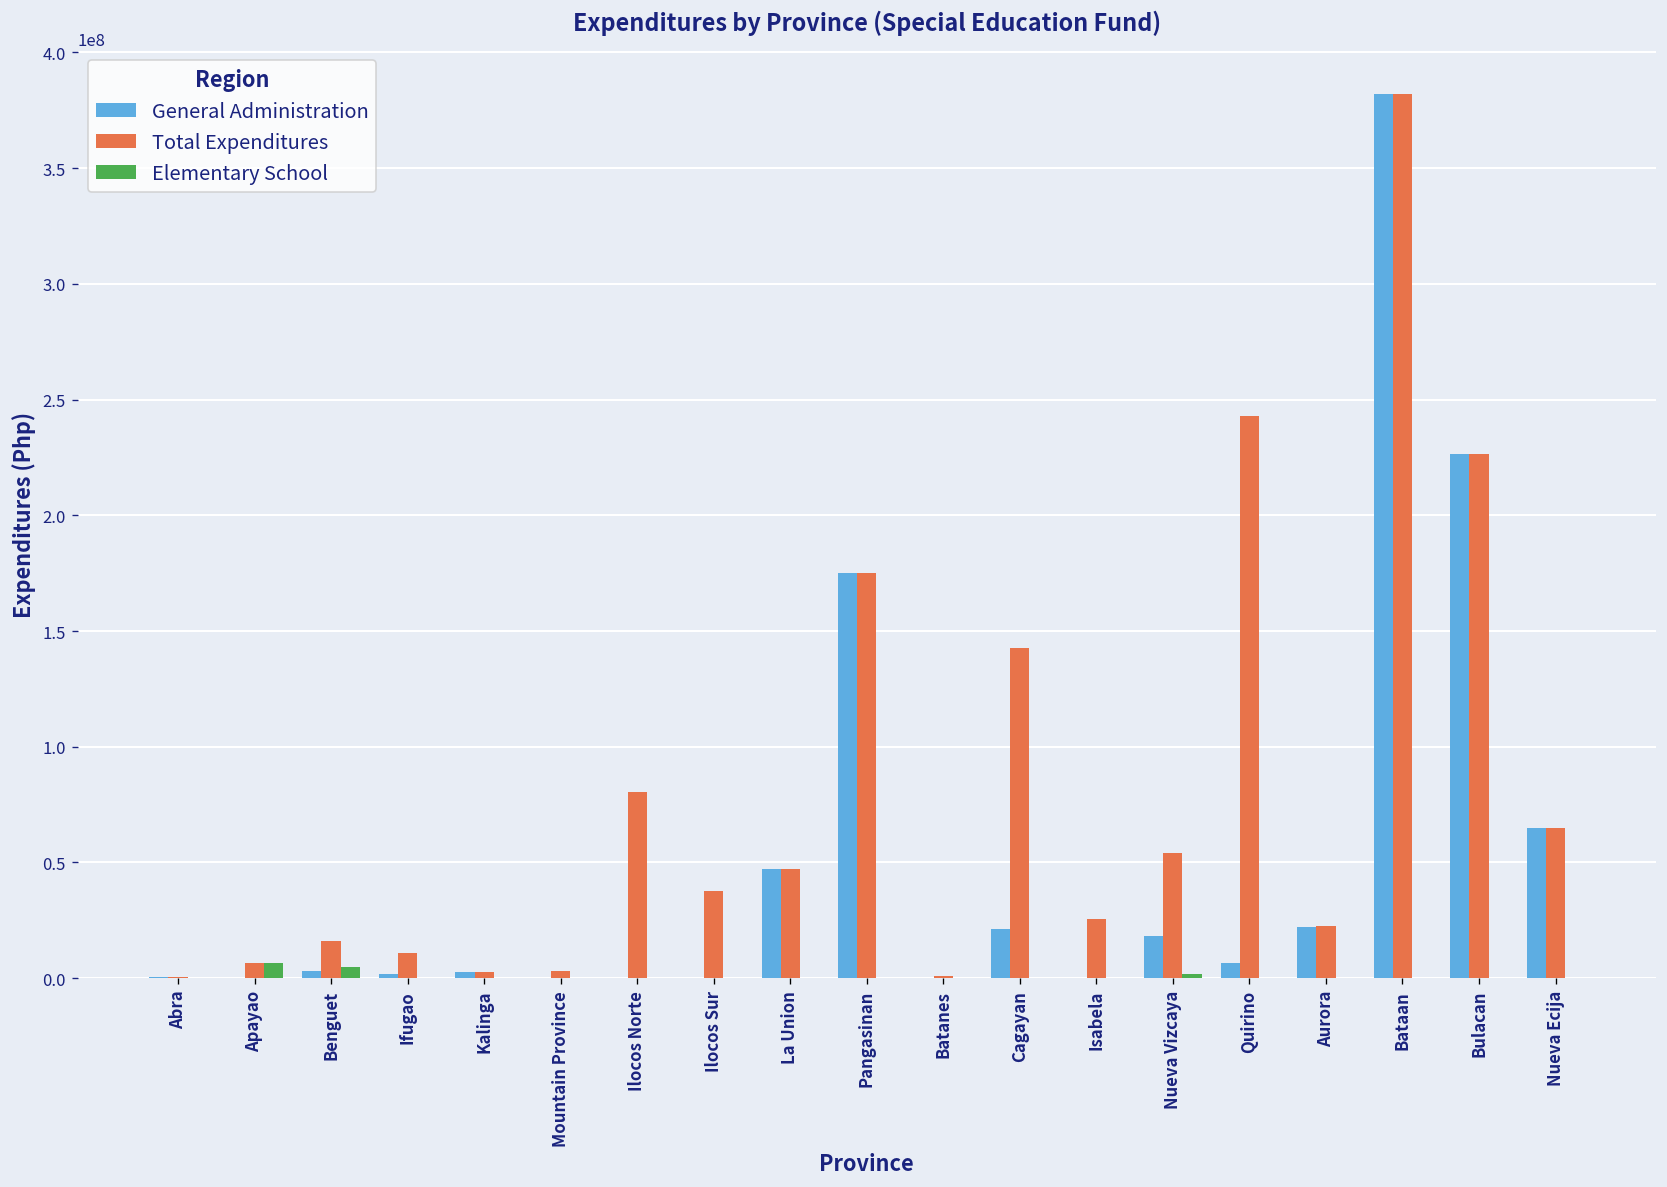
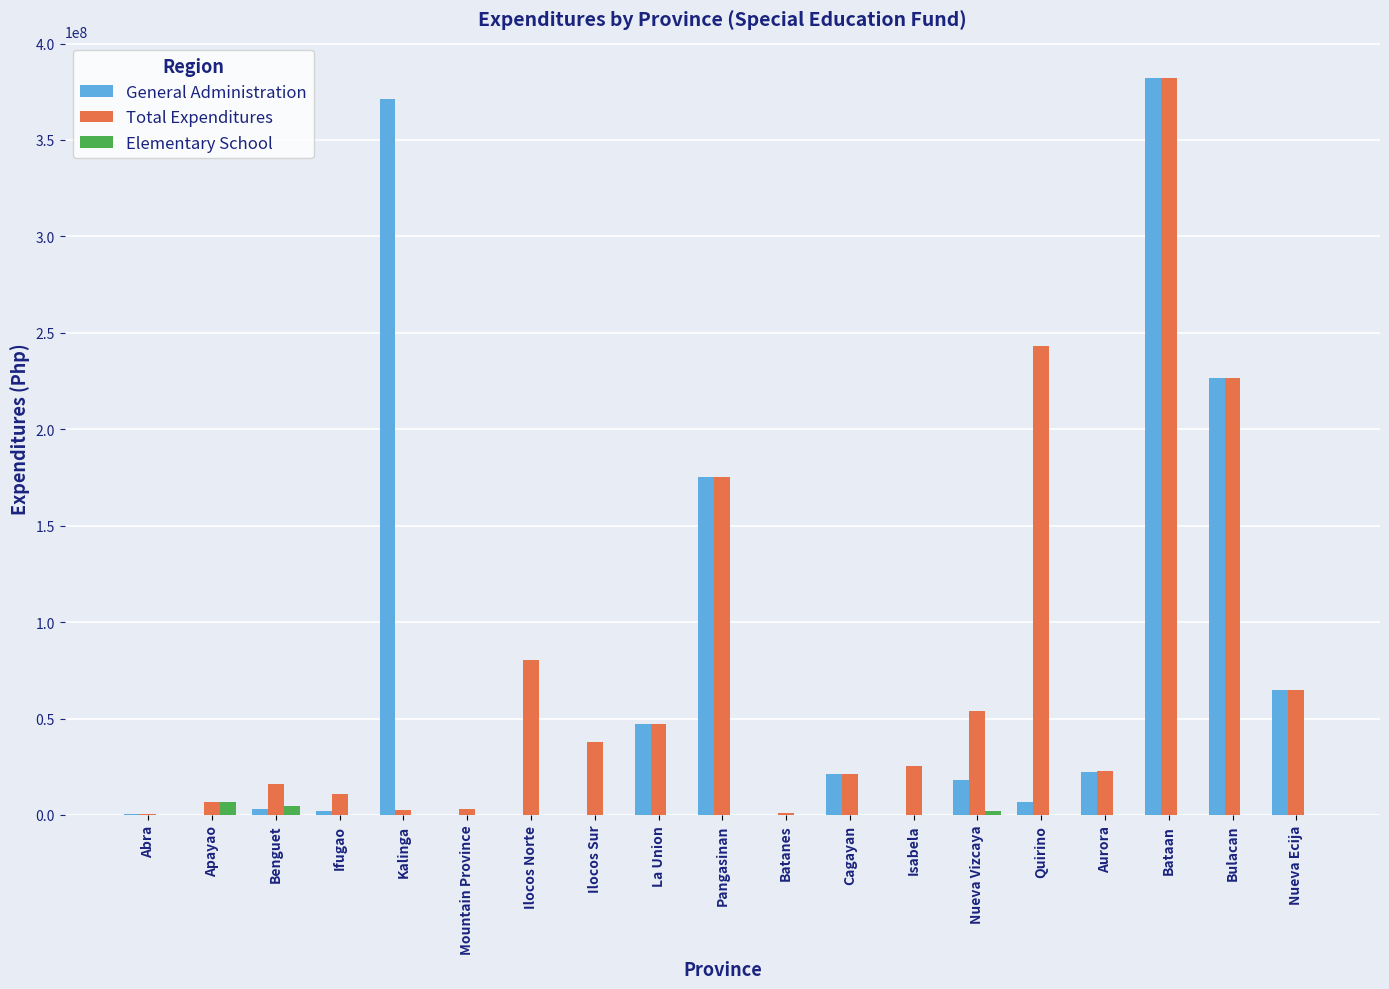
General Administration, Kalinga: 3000000 -> 371000000
Total Expenditures, Cagayan: 143000000 -> 21000000
